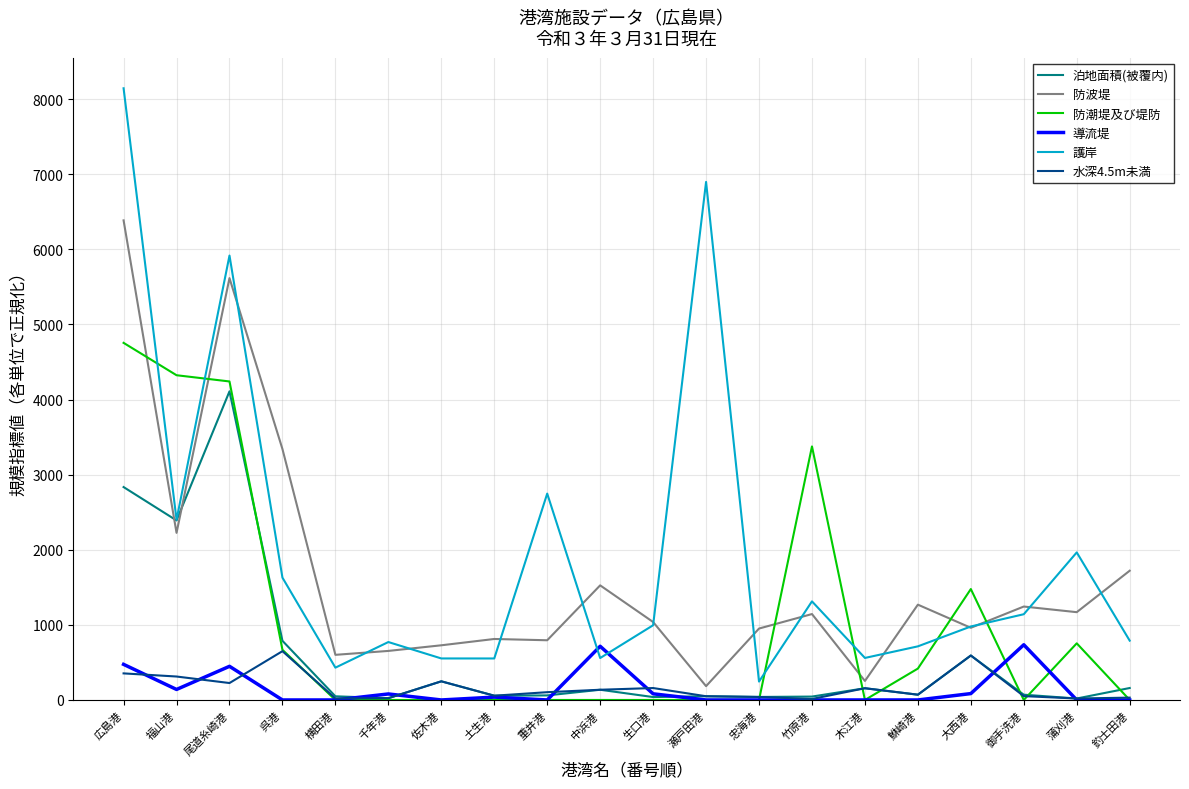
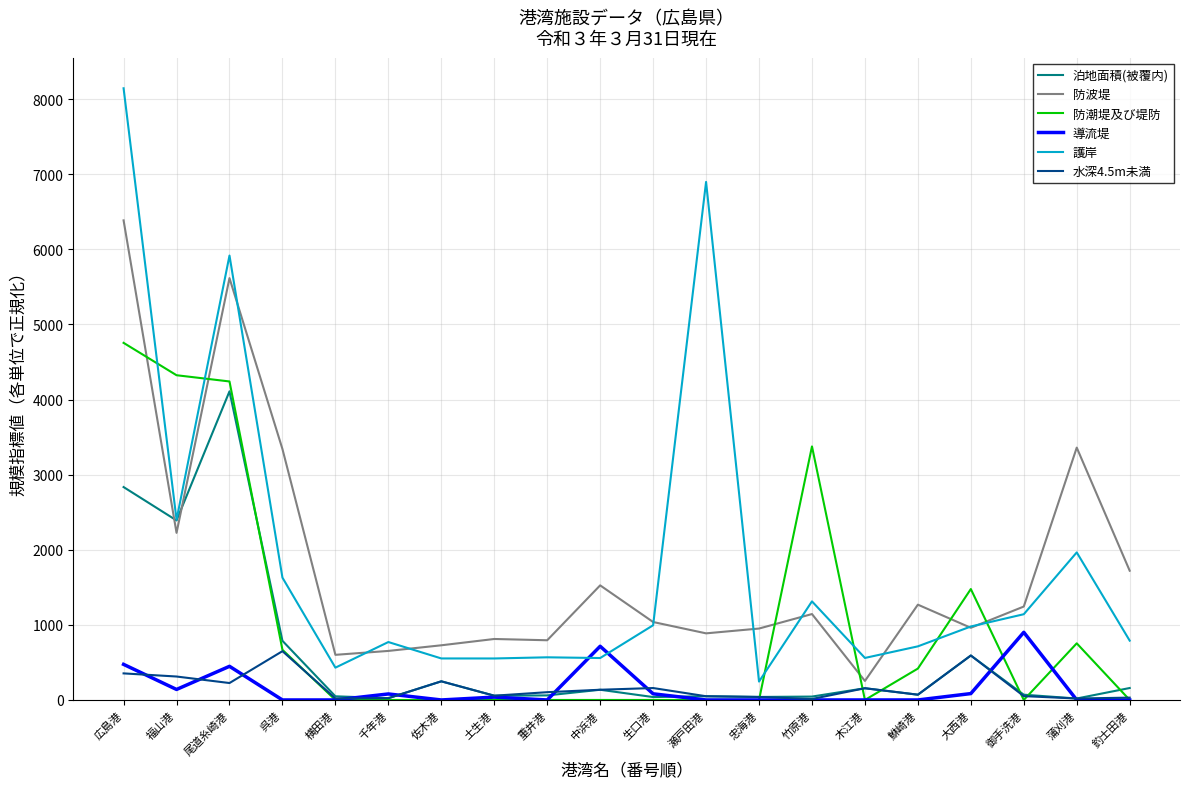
護岸, 重井港: 2700 -> 600
防波堤, 瀬戸田港: 200 -> 900
導流堤, 御手洗港: 700 -> 900
防波堤, 蒲刈港: 1200 -> 3400
